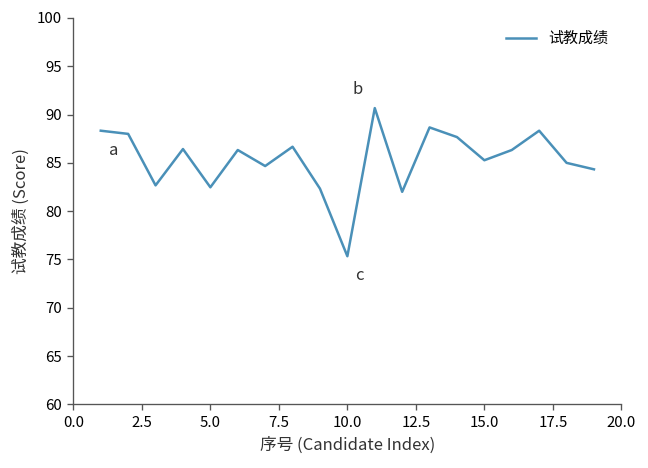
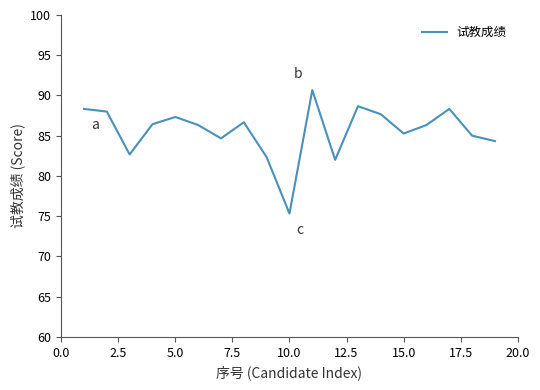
5.0: 82 -> 87
